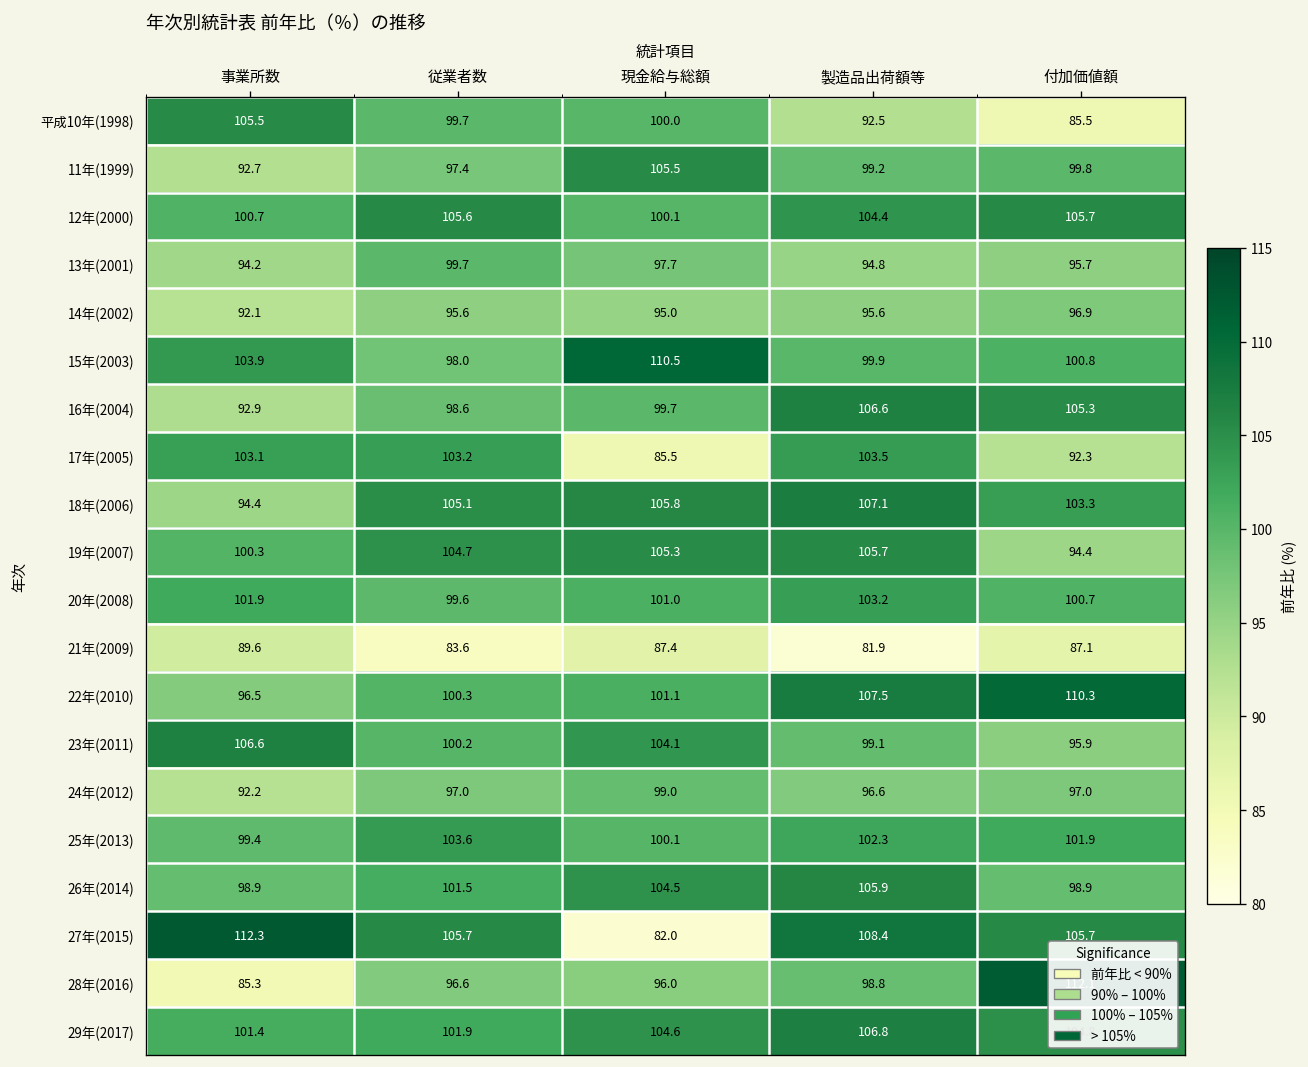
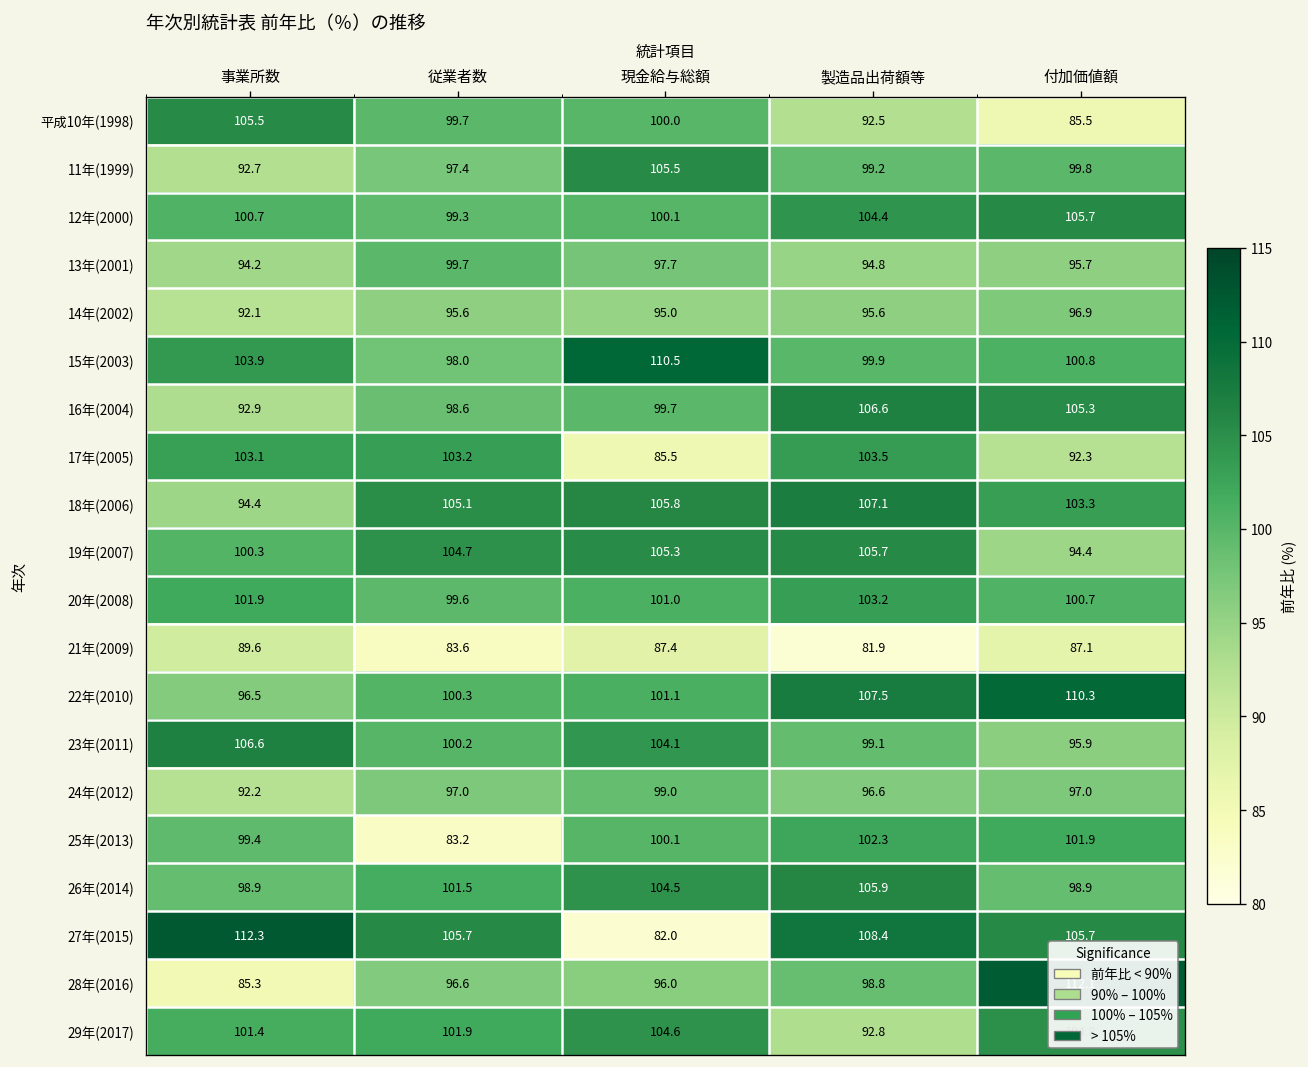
12年(2000), 従業者数: 105.6 -> 99.3
25年(2013), 従業者数: 103.6 -> 83.2
29年(2017), 製造品出荷額等: 106.8 -> 92.8
